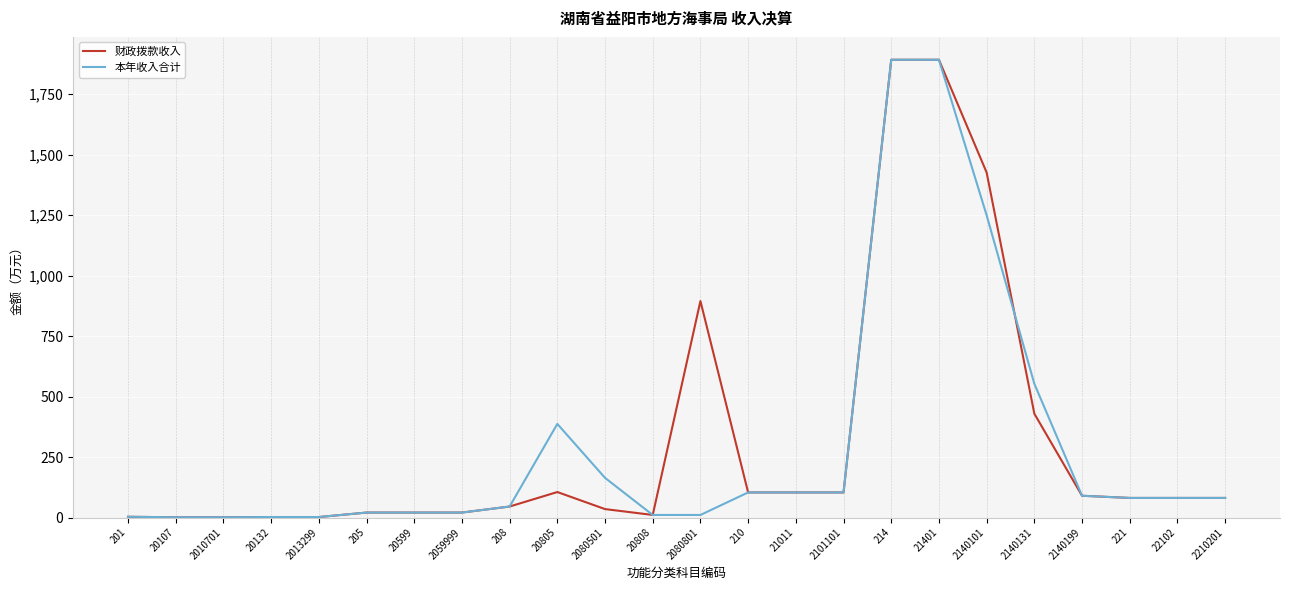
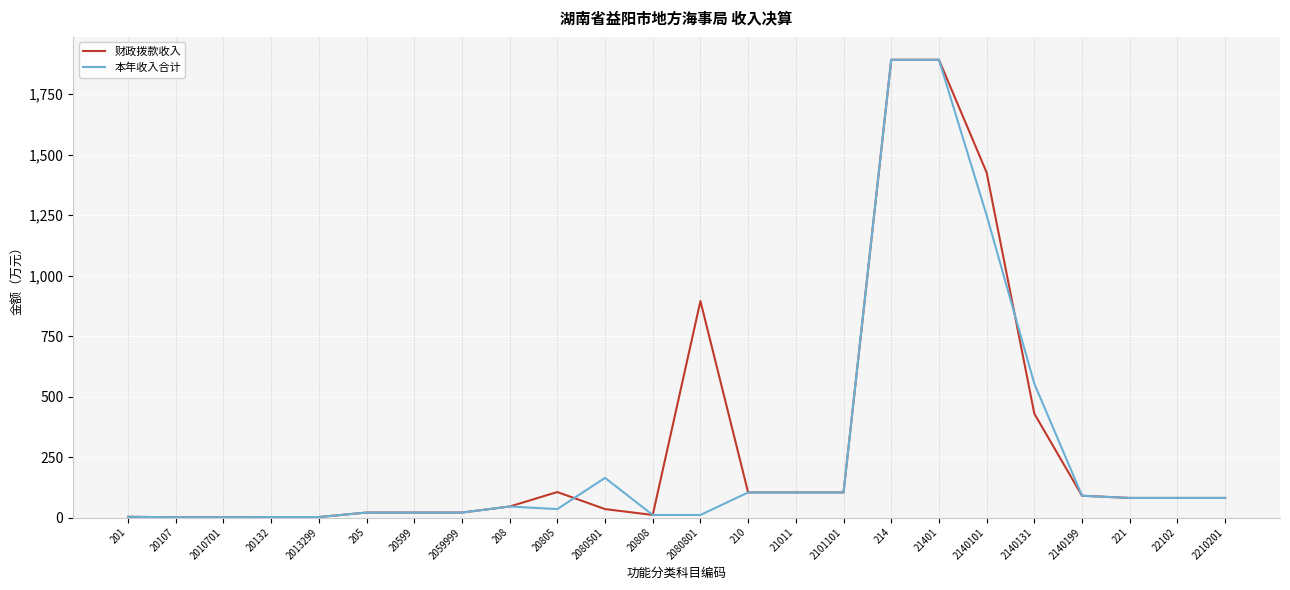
本年收入合计, 20805: 390 -> 30
